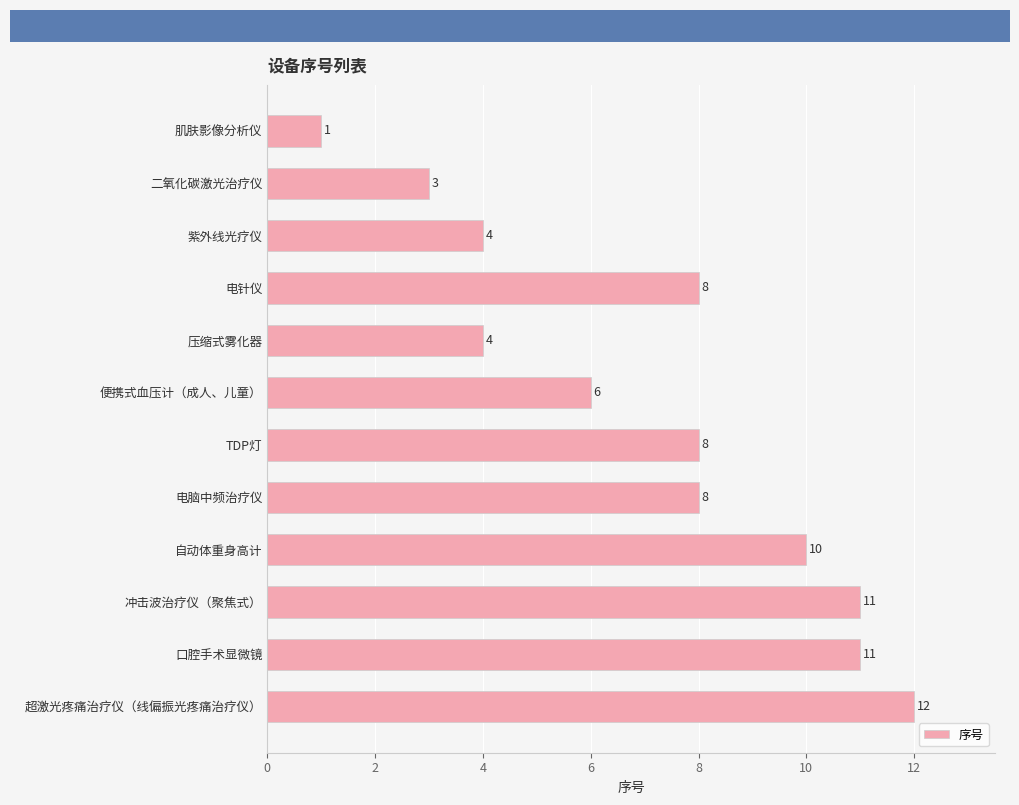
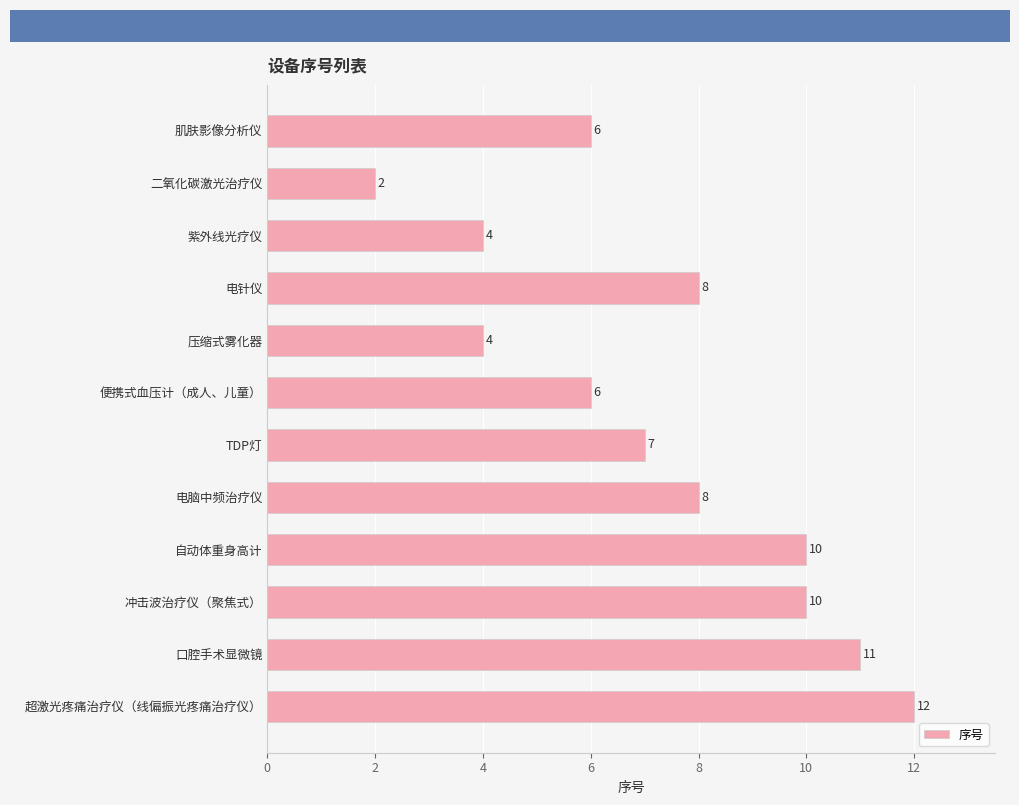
肌肤影像分析仪: 1 -> 6
二氧化碳激光治疗仪: 3 -> 2
TDP灯: 8 -> 7
冲击波治疗仪（聚焦式）: 11 -> 10
